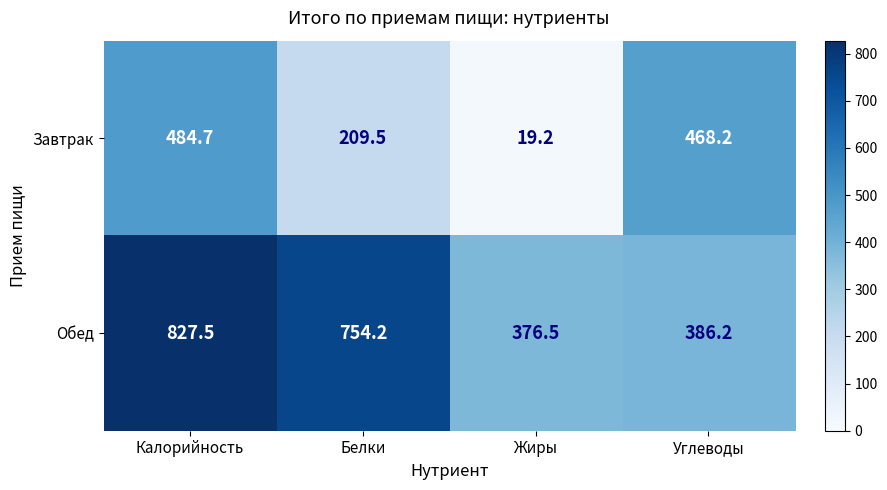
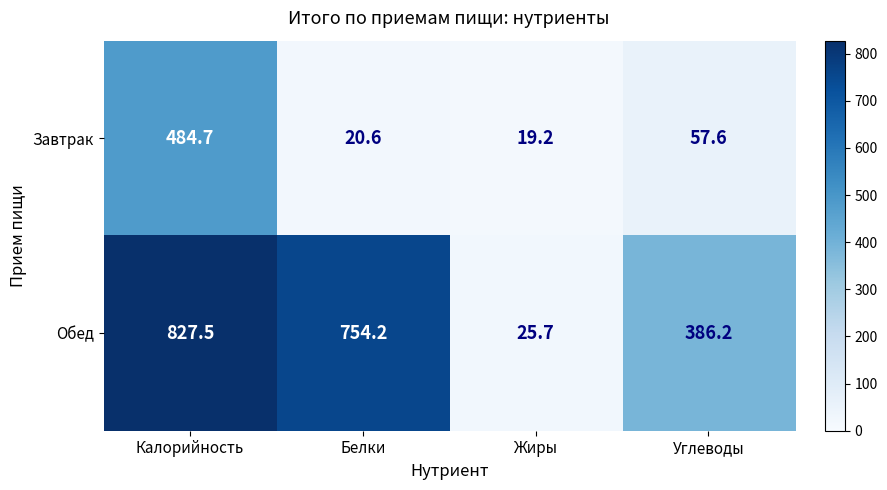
Завтрак, Белки: 209.5 -> 20.6
Завтрак, Углеводы: 468.2 -> 57.6
Обед, Жиры: 376.5 -> 25.7
